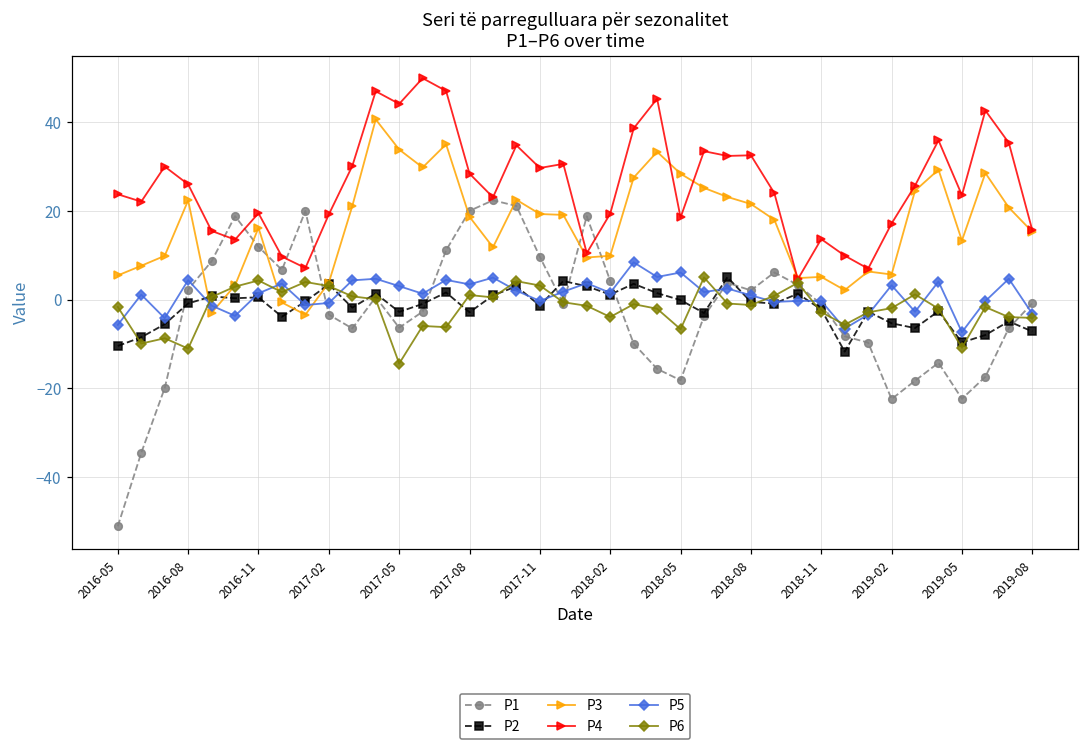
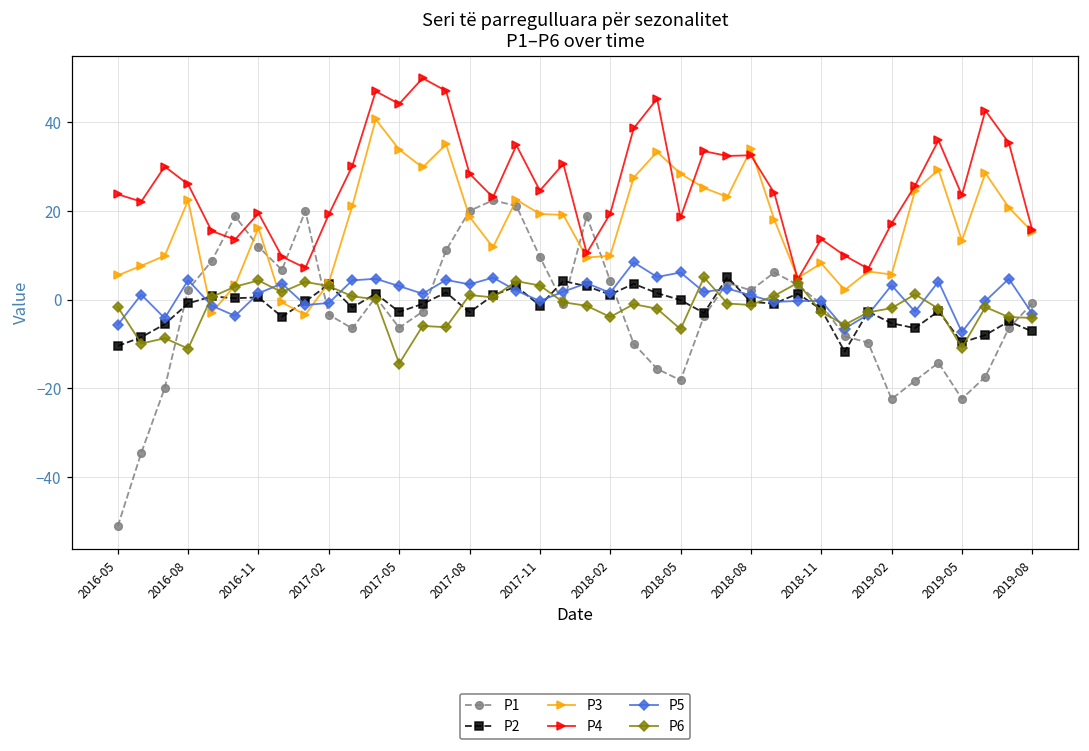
P4, 2017-11: 30 -> 25
P3, 2018-08: 22 -> 34
P3, 2018-11: 5 -> 8
